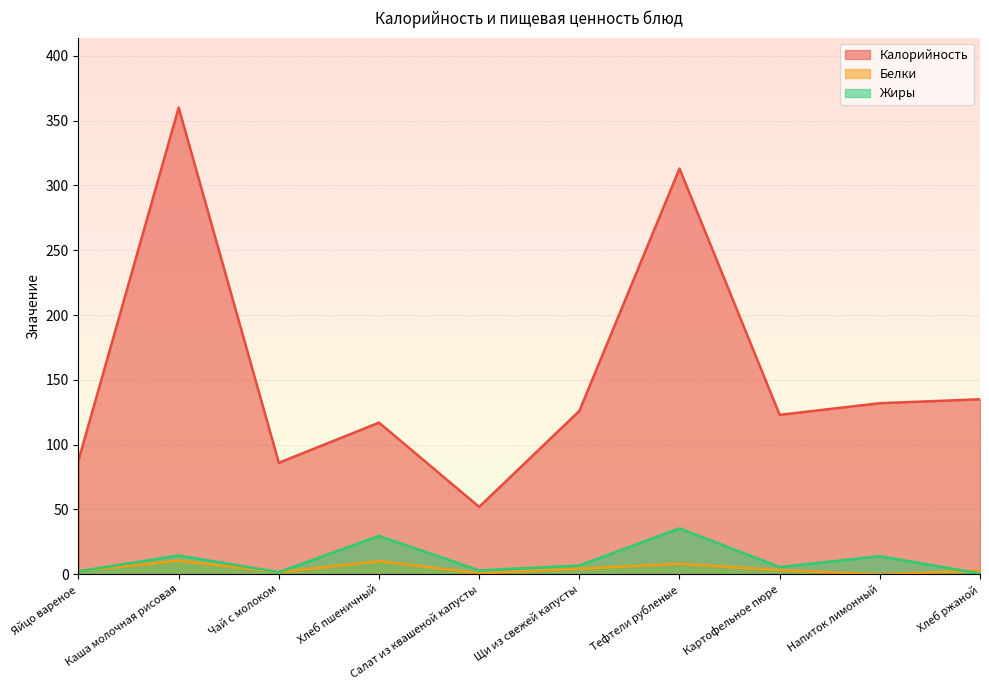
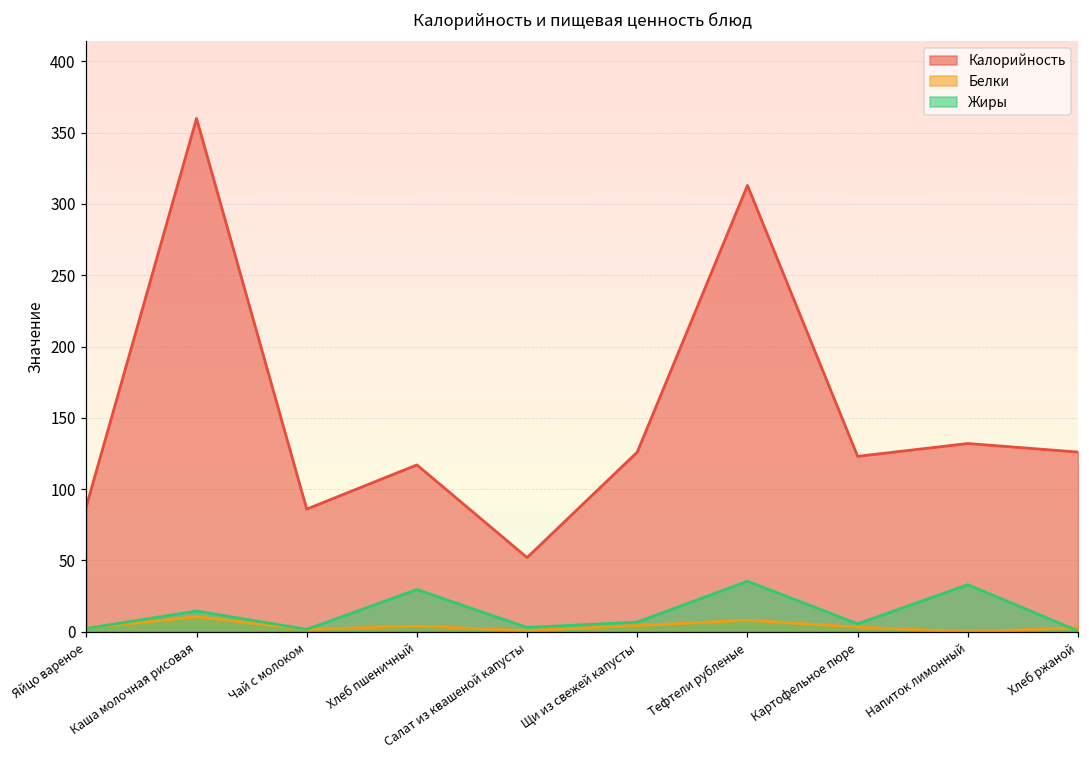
Белки, Хлеб пшеничный: 10 -> 4
Жиры, Напиток лимонный: 14 -> 33
Калорийность, Хлеб ржаной: 135 -> 126
